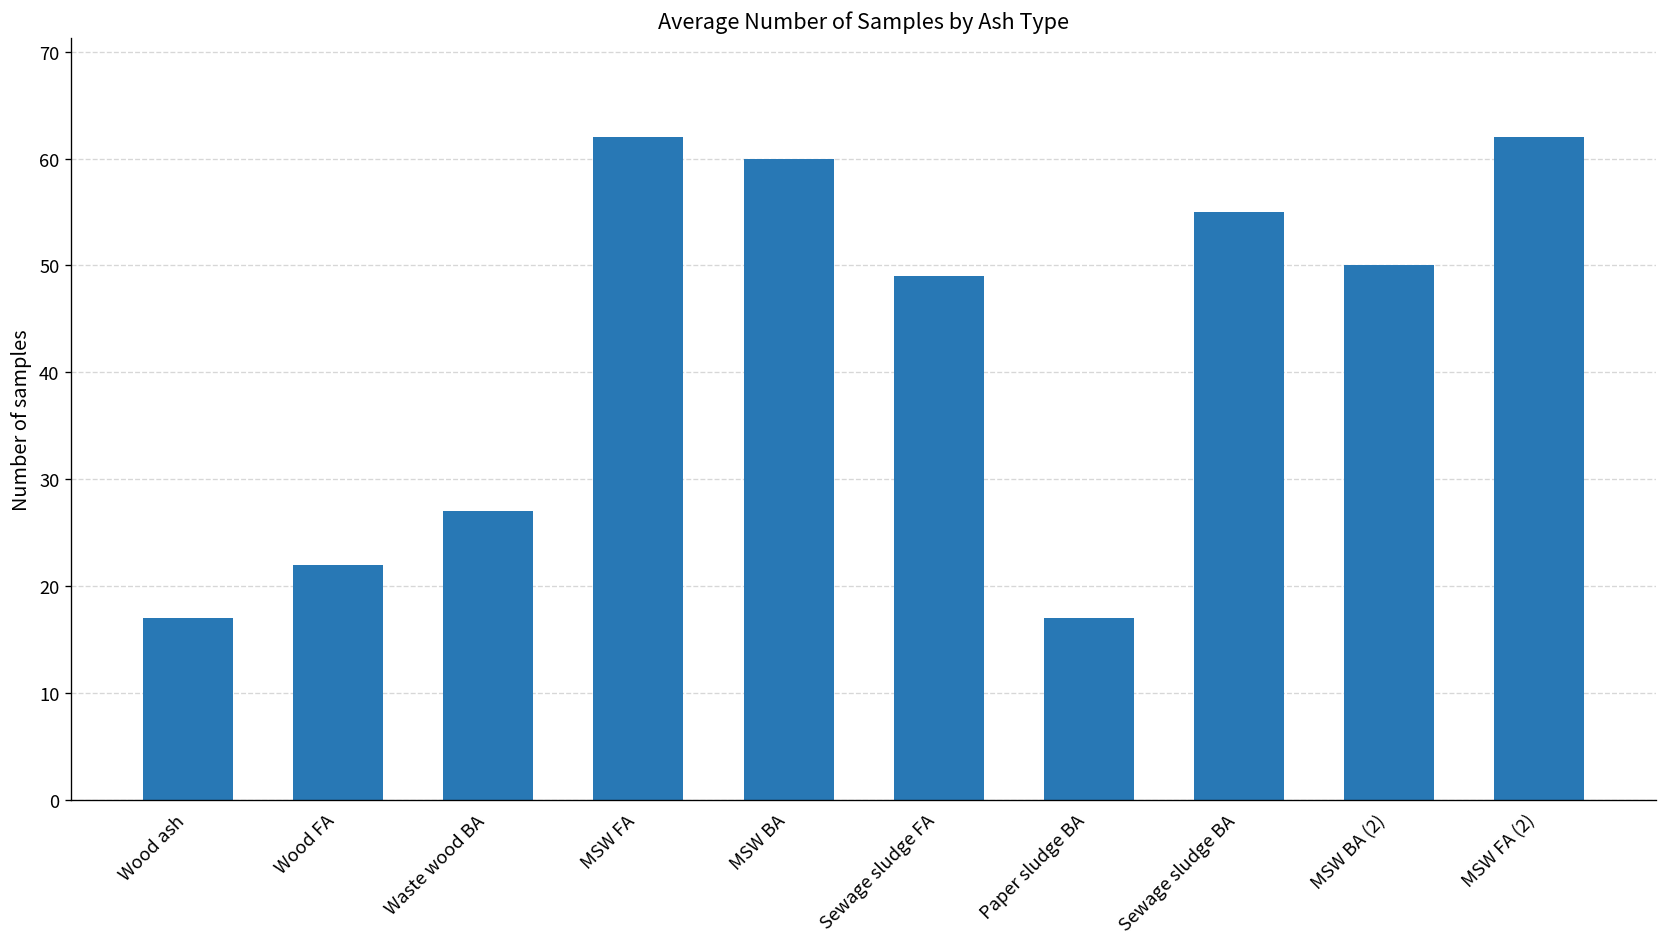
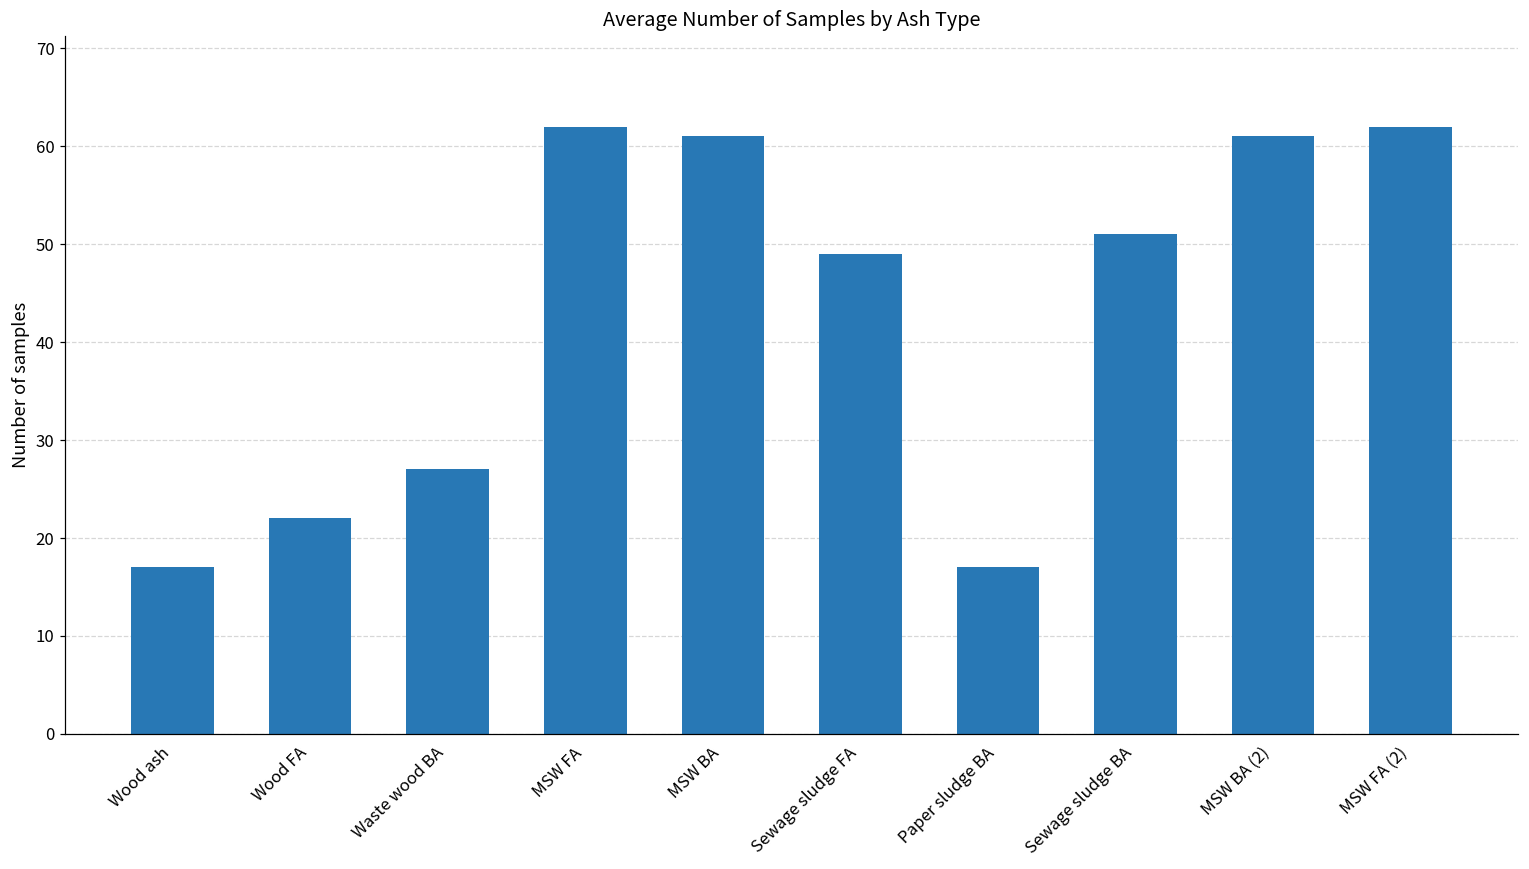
MSW BA: 60 -> 61
Sewage sludge BA: 55 -> 51
MSW BA (2): 50 -> 61
